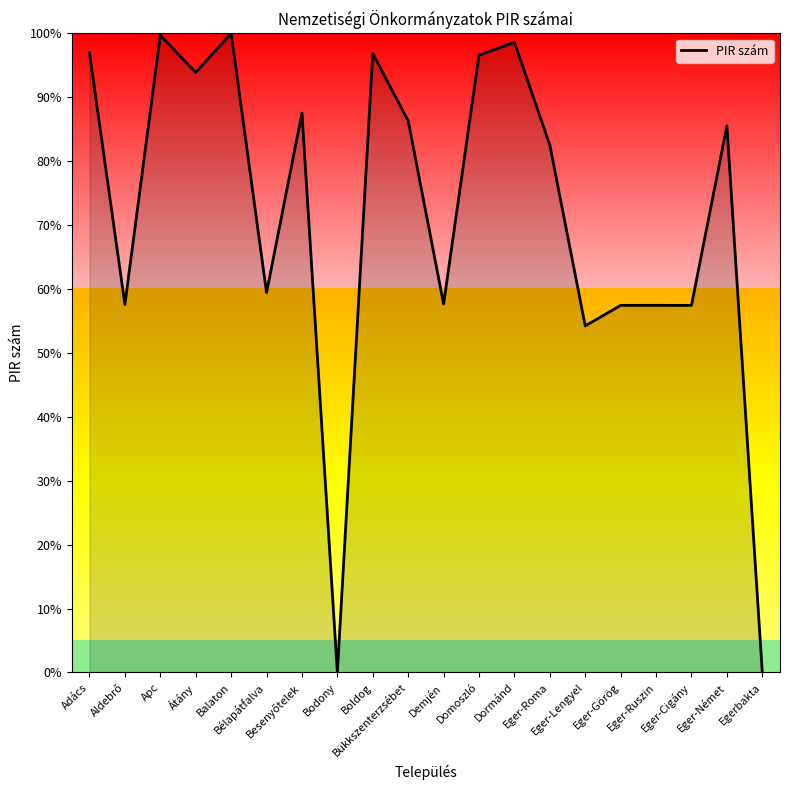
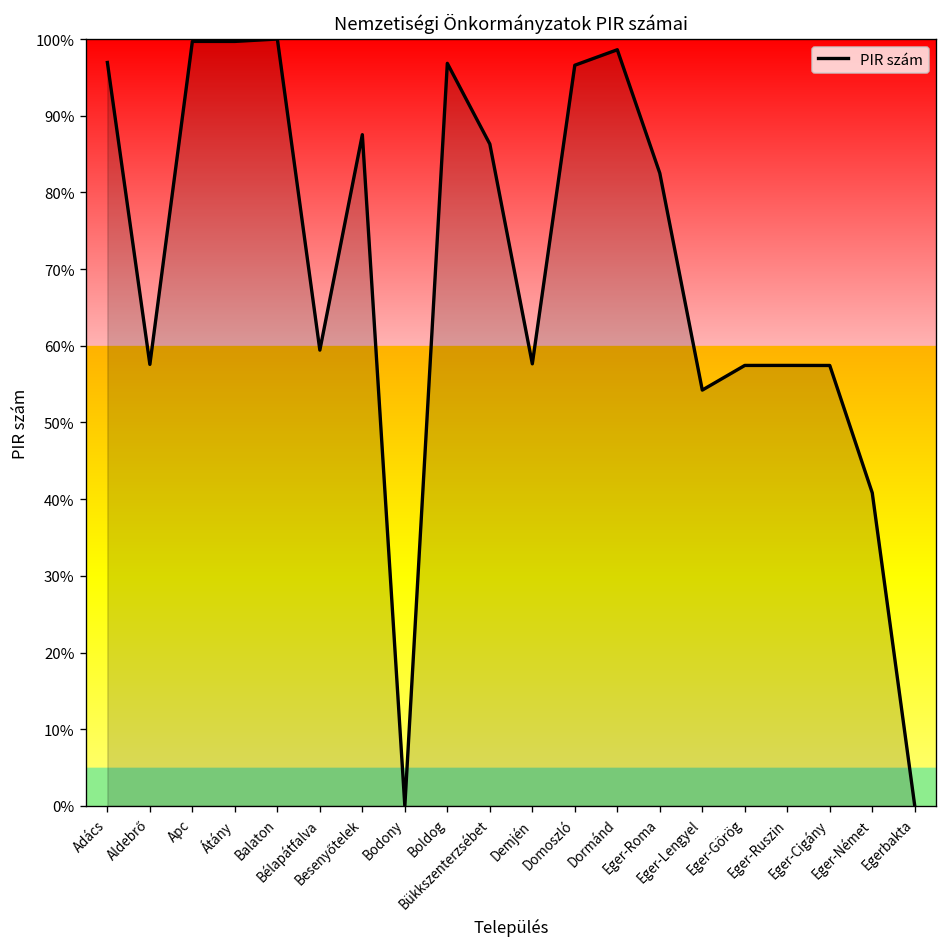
Átány: 94% -> 100%
Eger-Német: 86% -> 41%
